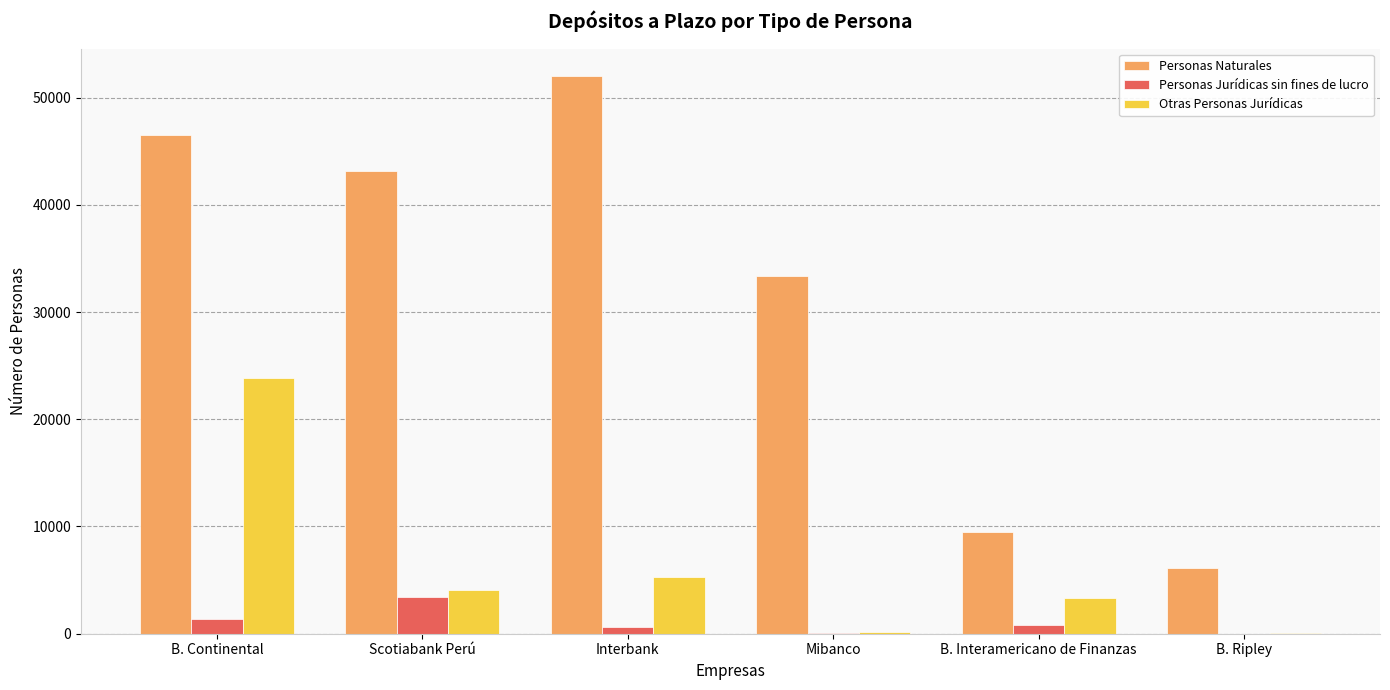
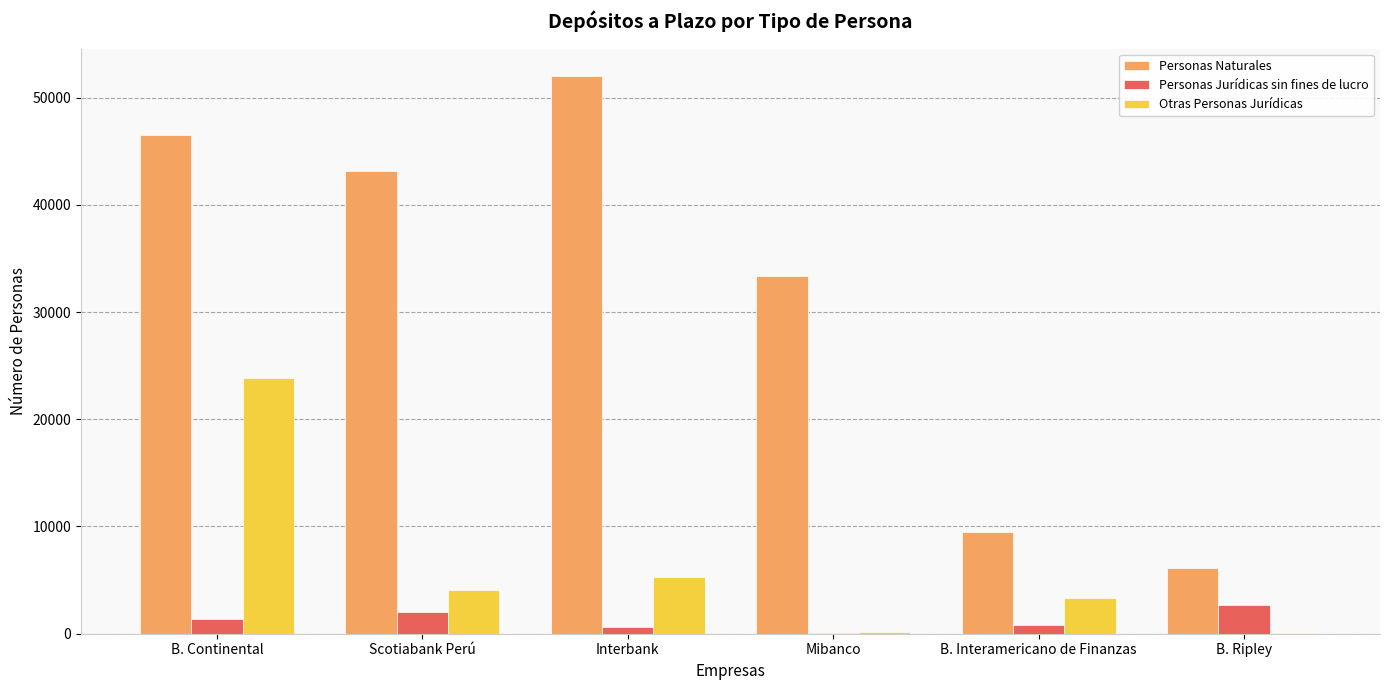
Personas Jurídicas sin fines de lucro, Scotiabank Perú: 3500 -> 2100
Personas Jurídicas sin fines de lucro, B. Ripley: 0 -> 2700
